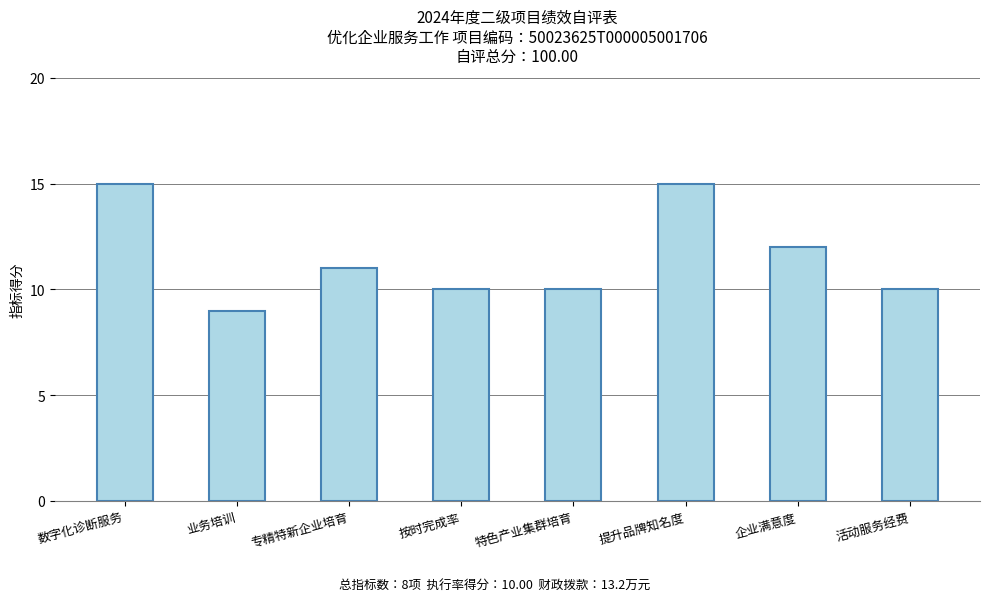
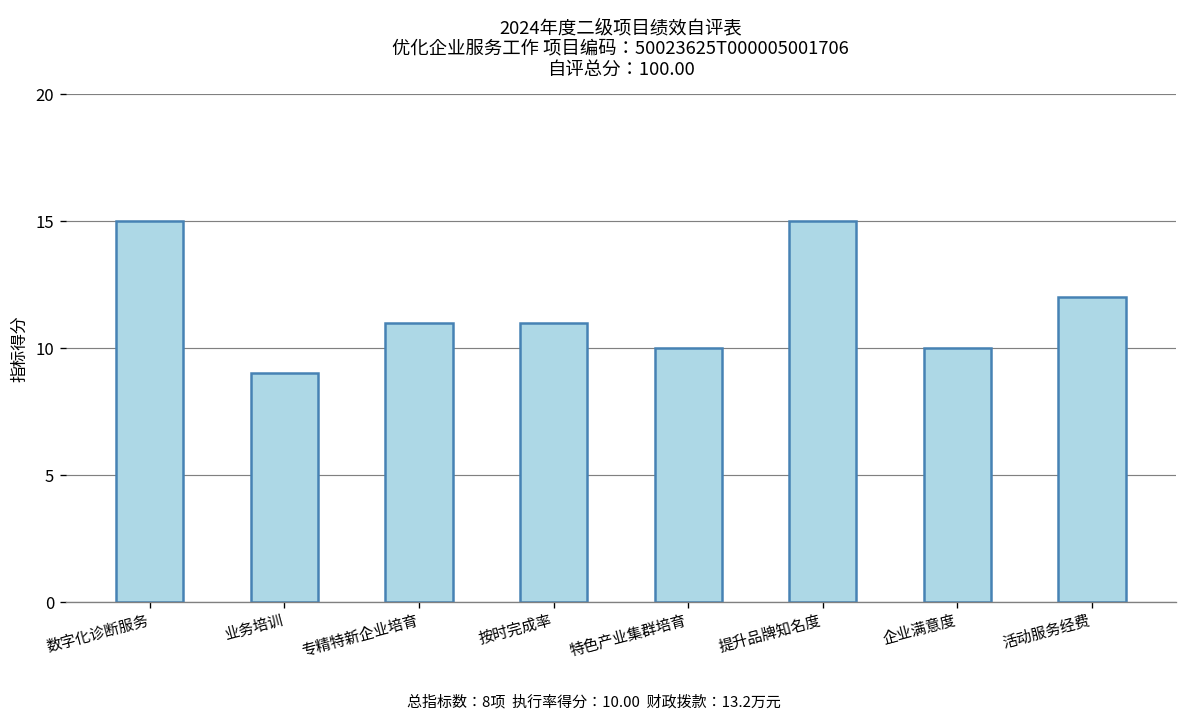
按时完成率: 10 -> 11
企业满意度: 12 -> 10
活动服务经费: 10 -> 12
